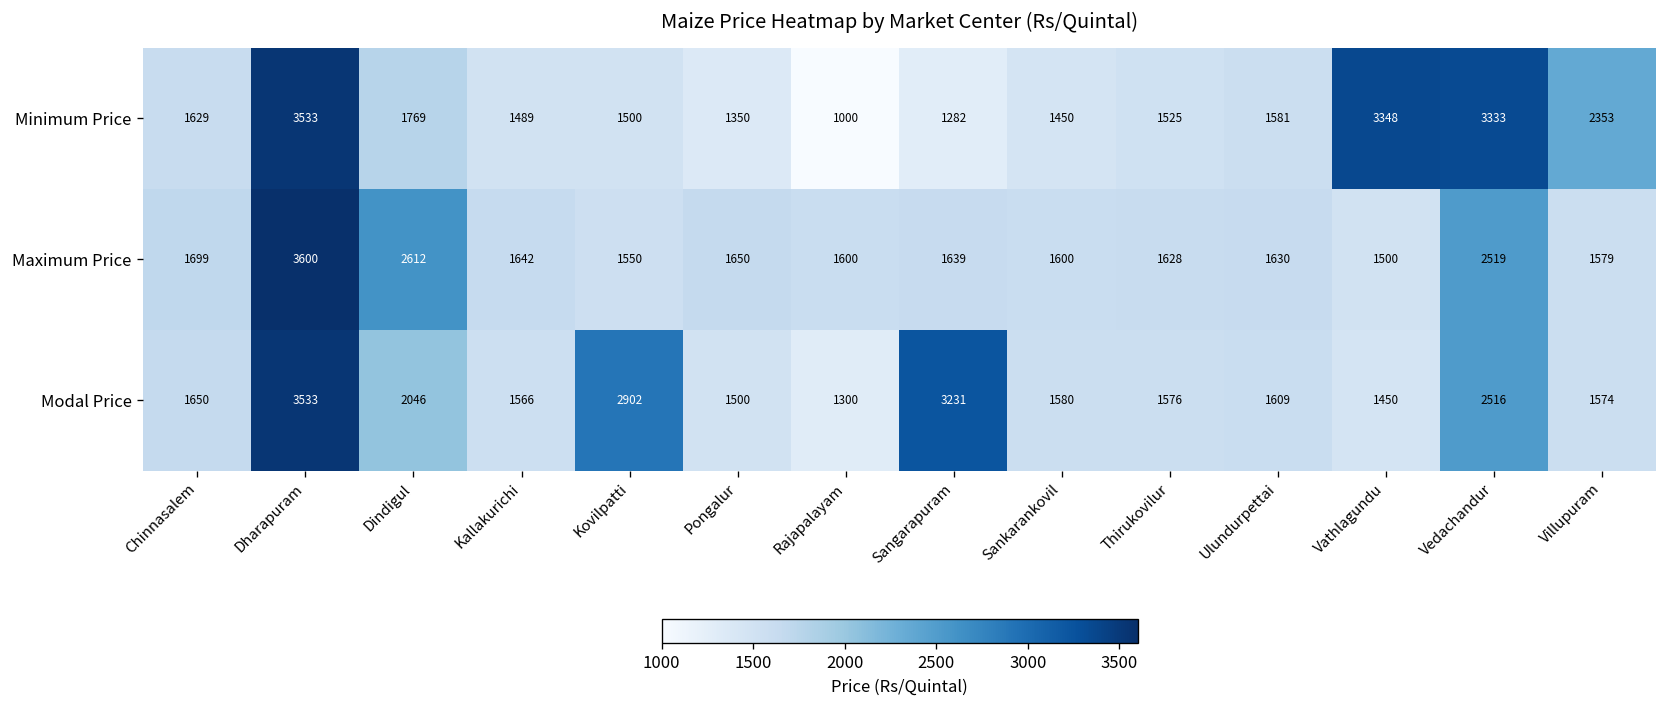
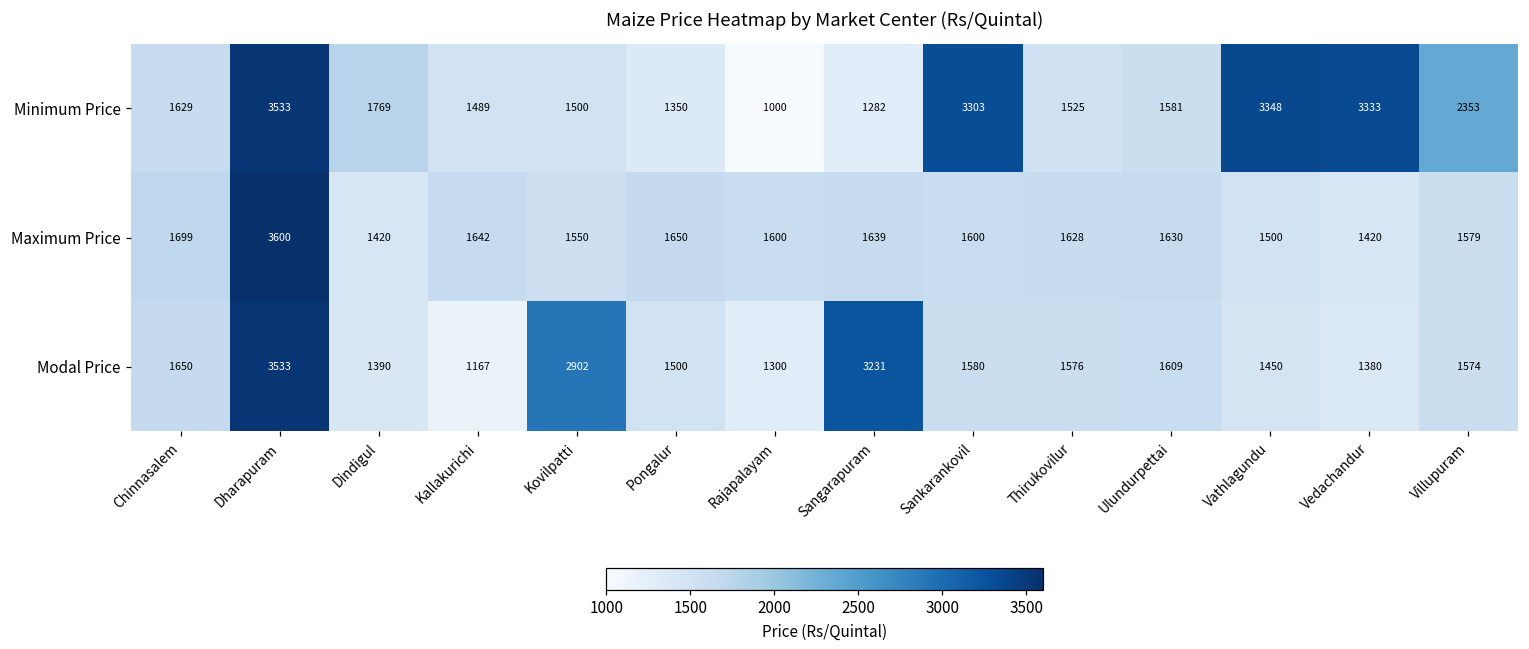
Minimum Price, Sankarankovil: 1450 -> 3303
Maximum Price, Dindigul: 2612 -> 1420
Maximum Price, Vedachandur: 2519 -> 1420
Modal Price, Dindigul: 2046 -> 1390
Modal Price, Kallakurichi: 1566 -> 1167
Modal Price, Vedachandur: 2516 -> 1380
